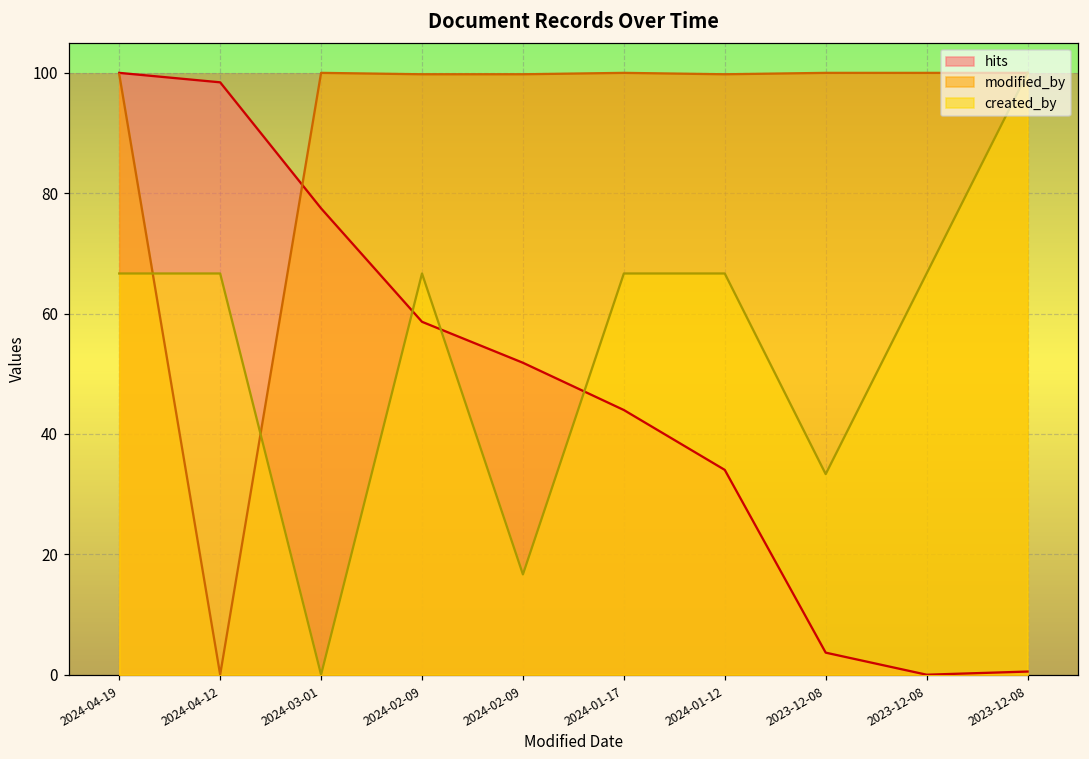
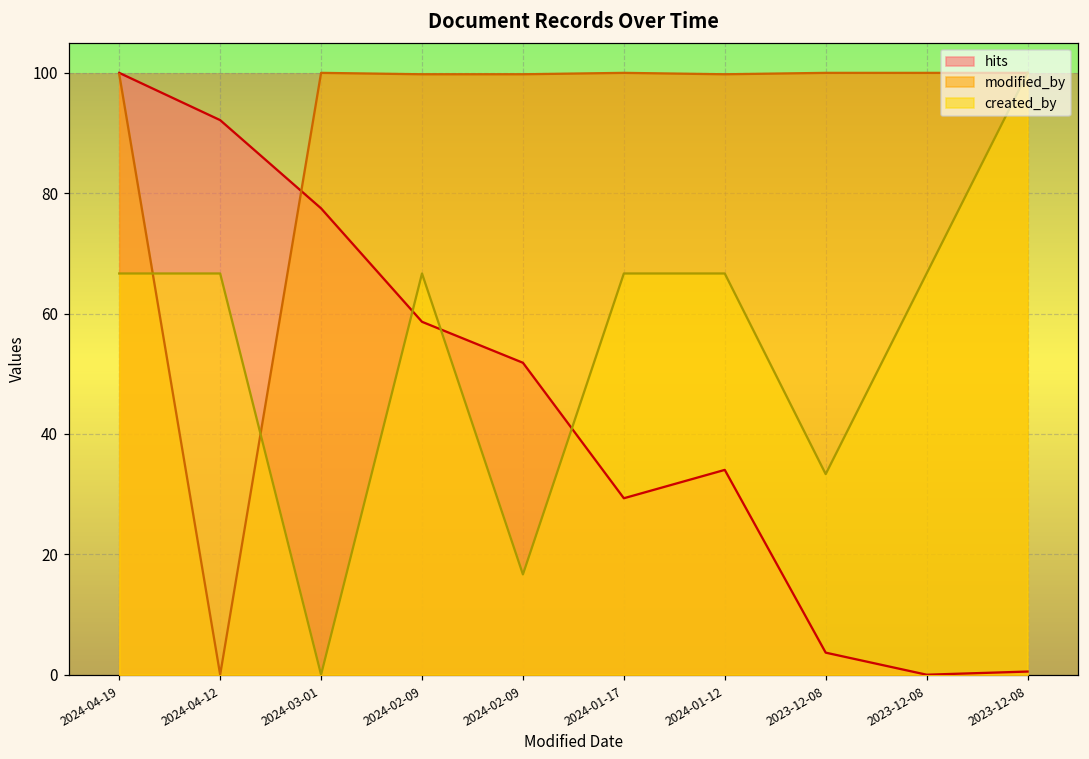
hits, 2024-04-12: 98 -> 92
hits, 2024-01-17: 44 -> 29
